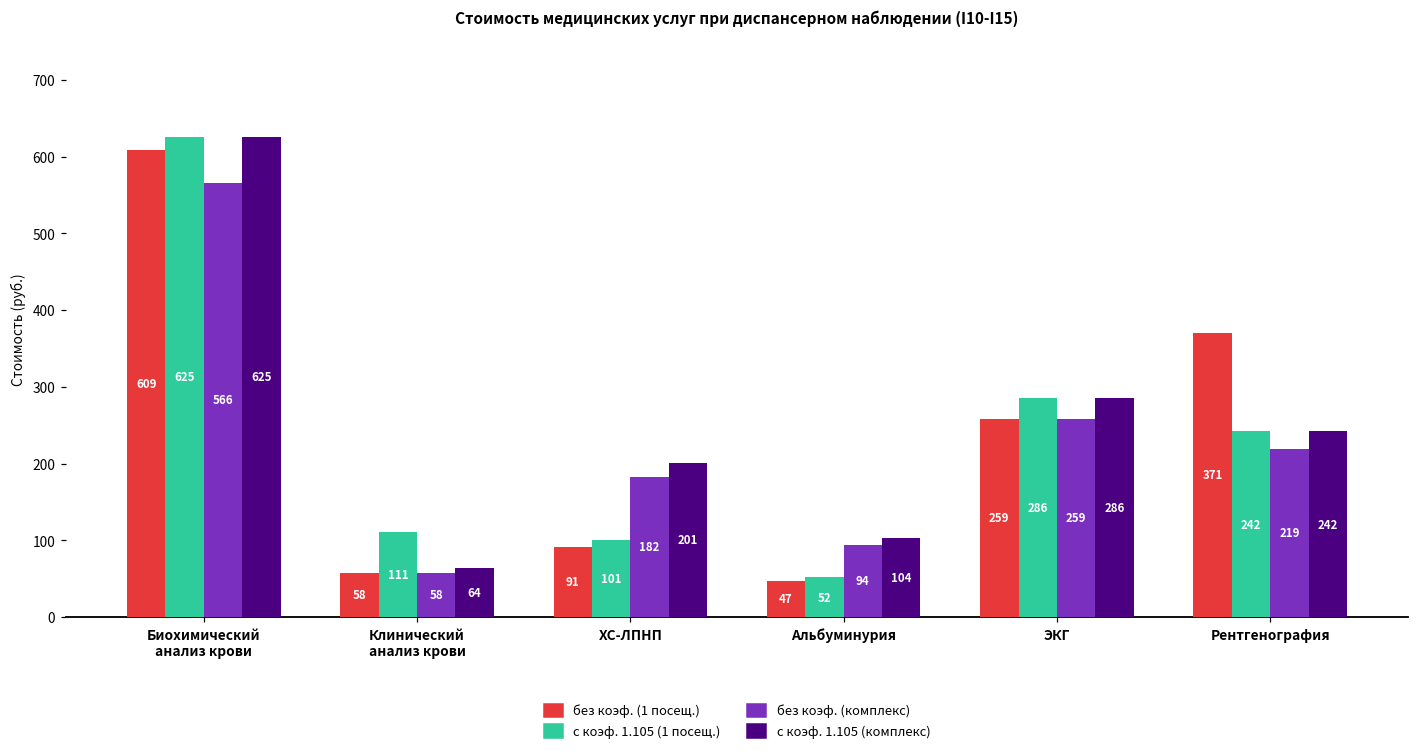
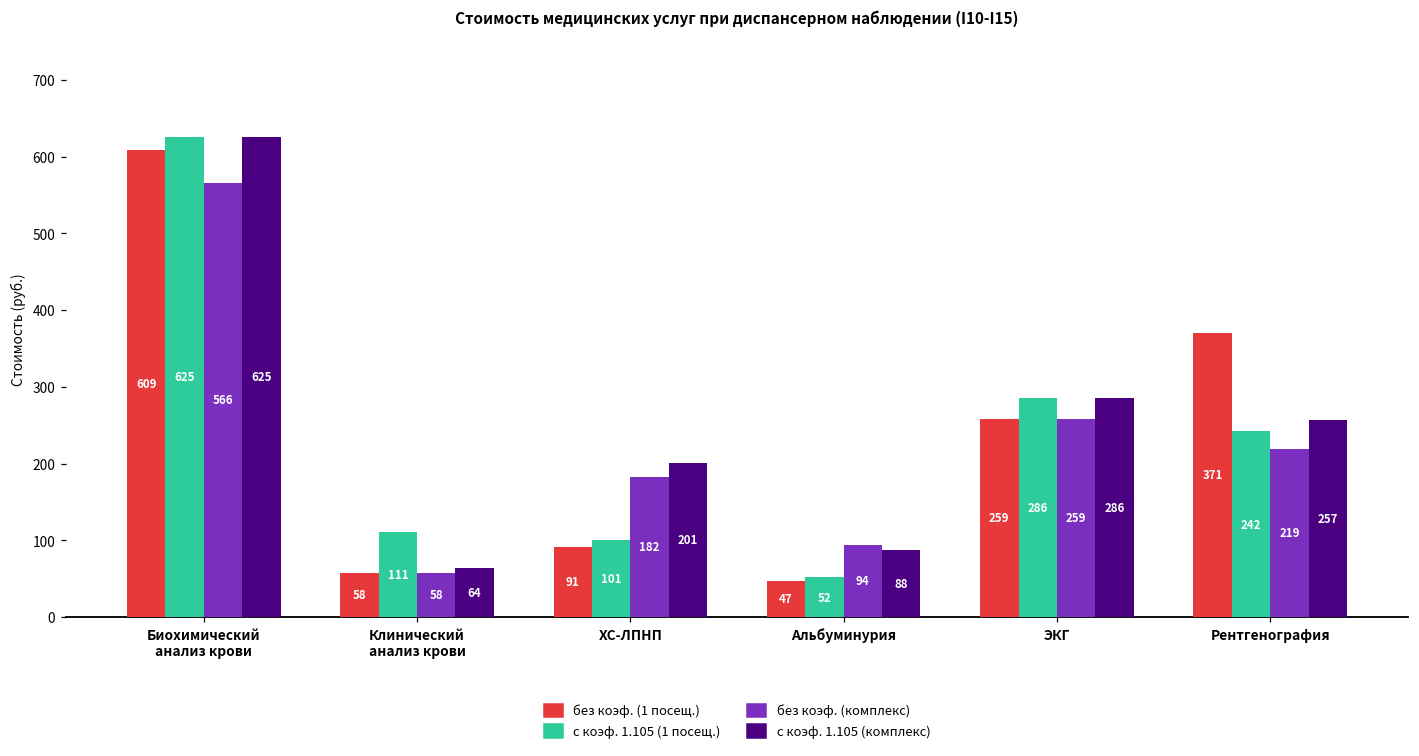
с коэф. 1.105 (комплекс), Альбуминурия: 104 -> 88
с коэф. 1.105 (комплекс), Рентгенография: 242 -> 257
